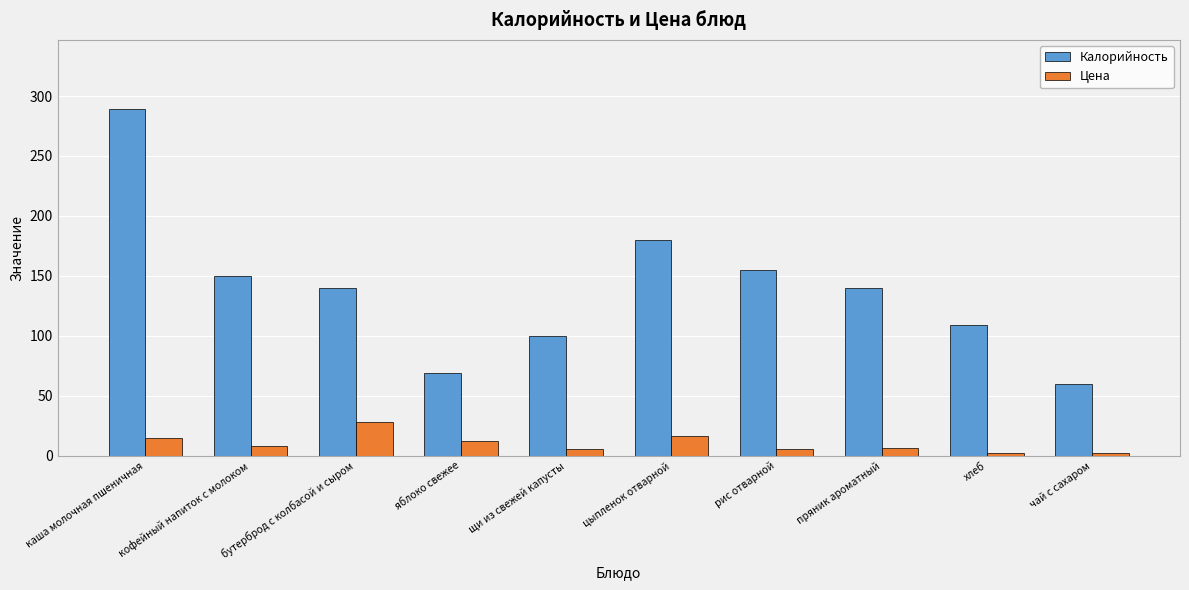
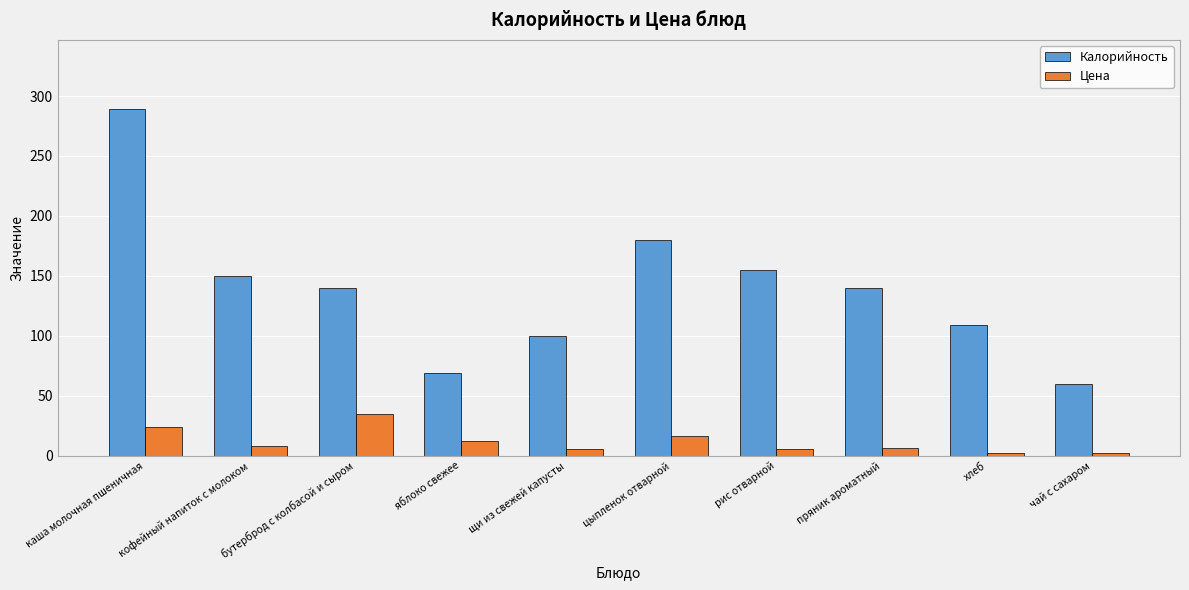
Цена, каша молочная пшеничная: 15 -> 24
Цена, бутерброд с колбасой и сыром: 28 -> 35
